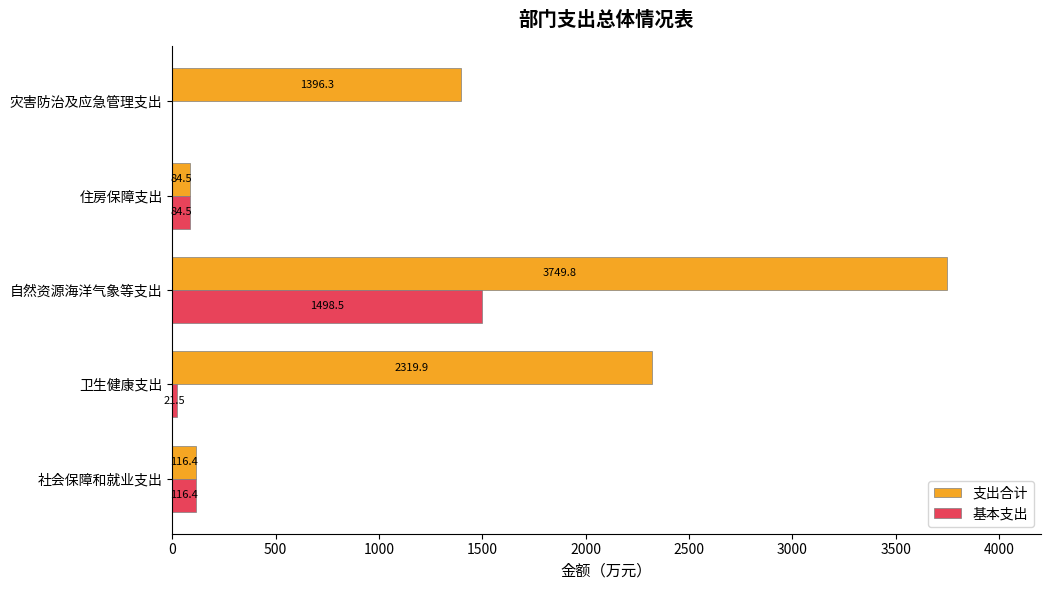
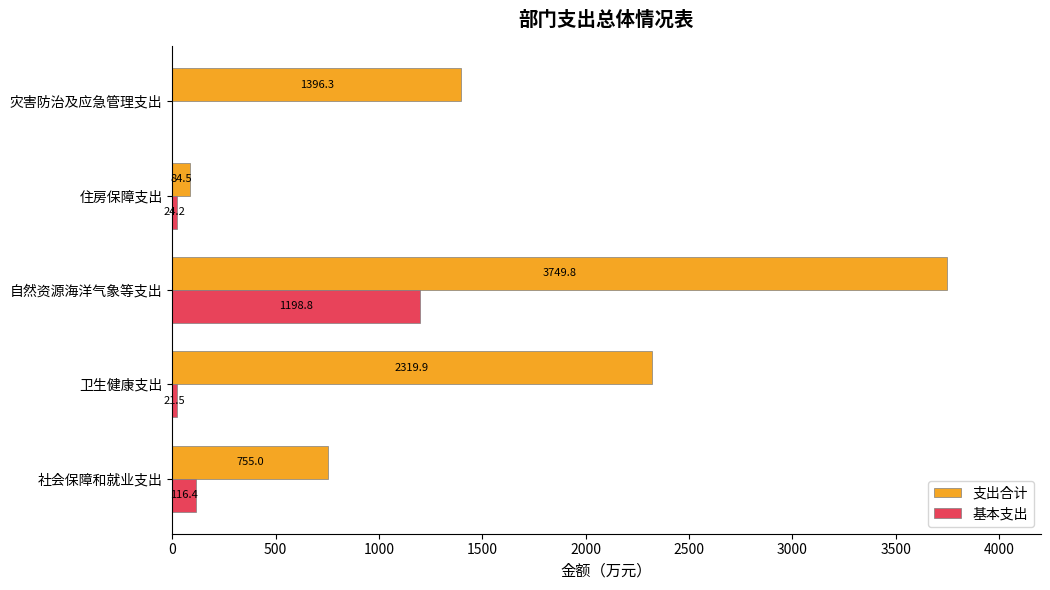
基本支出, 住房保障支出: 84.5 -> 24.2
基本支出, 自然资源海洋气象等支出: 1498.5 -> 1198.8
支出合计, 社会保障和就业支出: 116.4 -> 755.0
